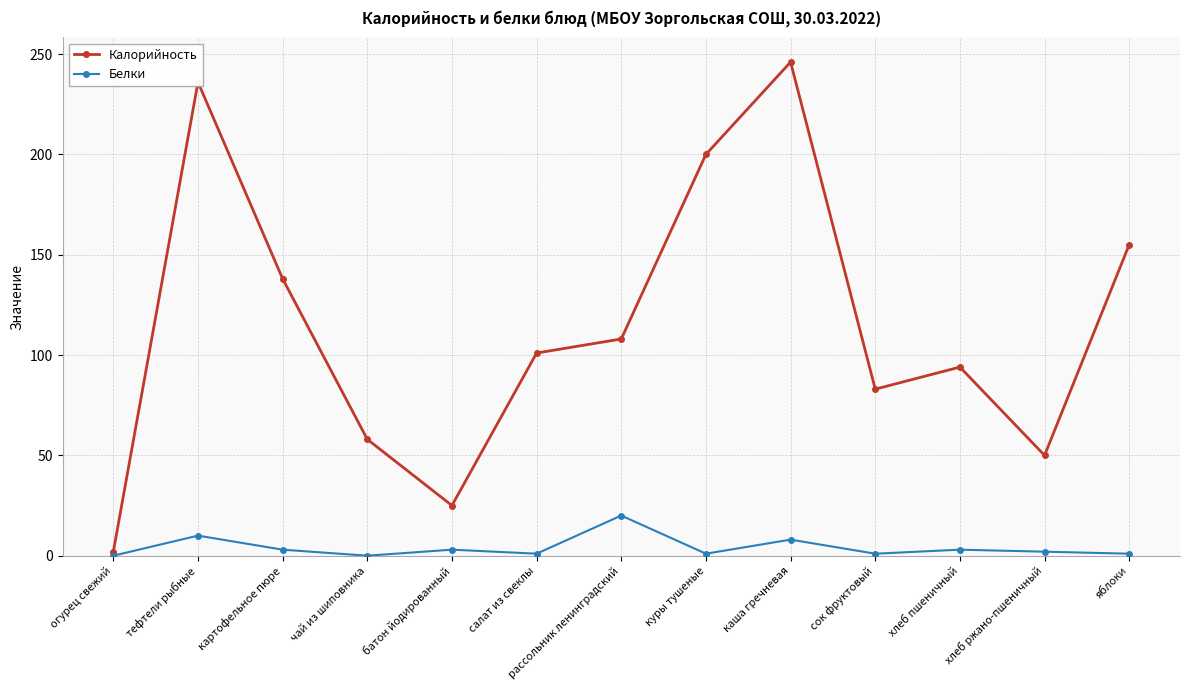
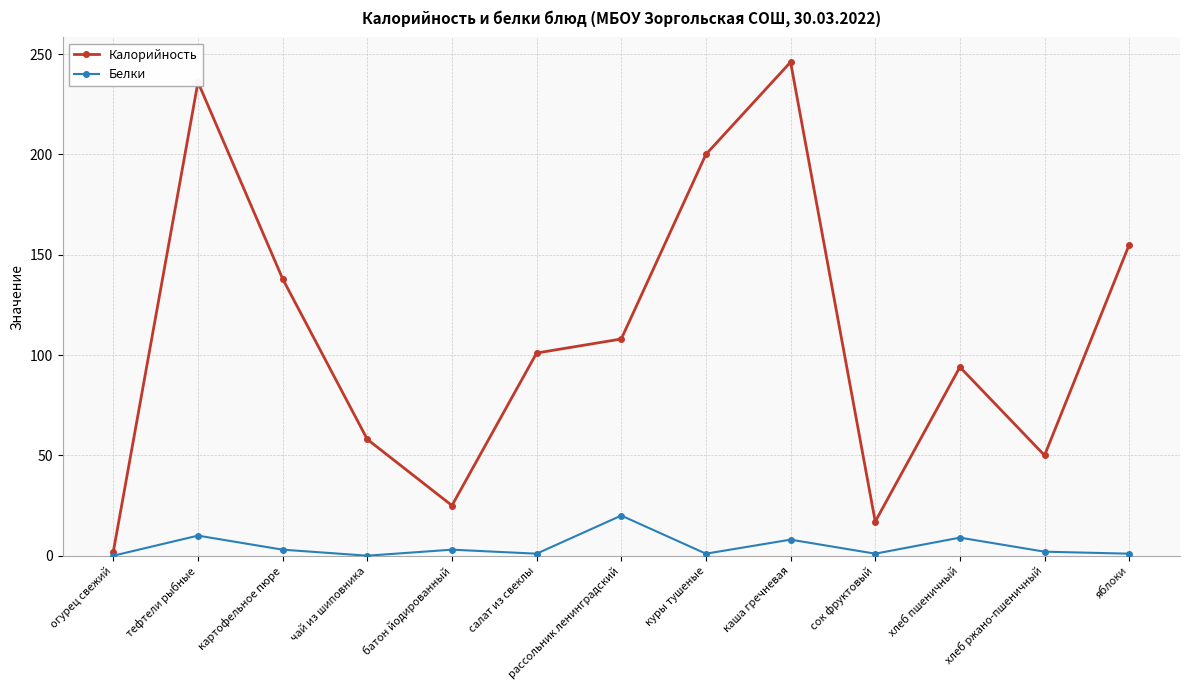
Калорийность, сок фруктовый: 83 -> 17
Белки, хлеб пшеничный: 3 -> 9
